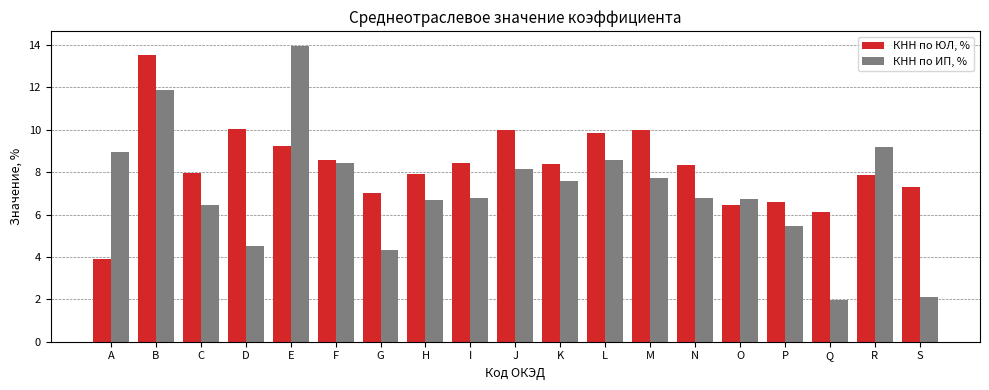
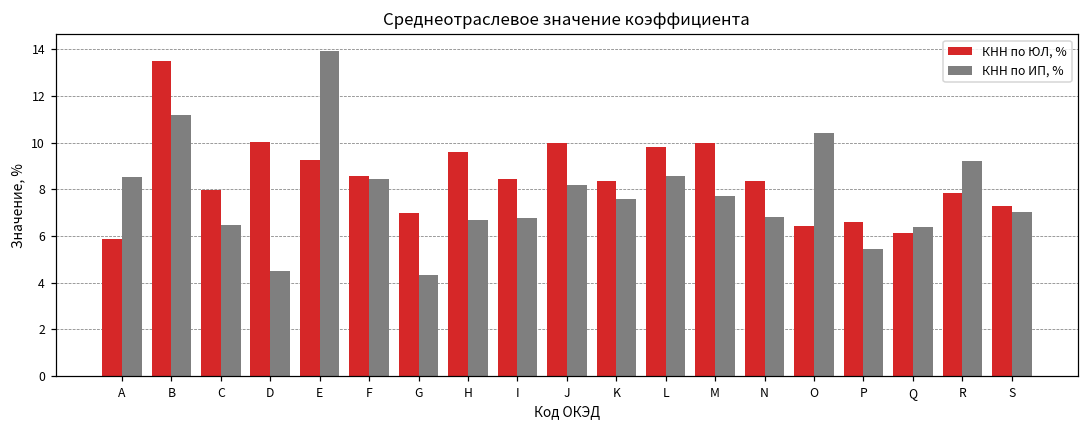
КНН по ЮЛ, %, A: 3.9 -> 5.9
КНН по ИП, %, A: 8.9 -> 8.5
КНН по ИП, %, B: 11.9 -> 11.2
КНН по ЮЛ, %, H: 7.9 -> 9.6
КНН по ИП, %, O: 6.7 -> 10.4
КНН по ИП, %, Q: 2.0 -> 6.4
КНН по ИП, %, S: 2.1 -> 7.0
